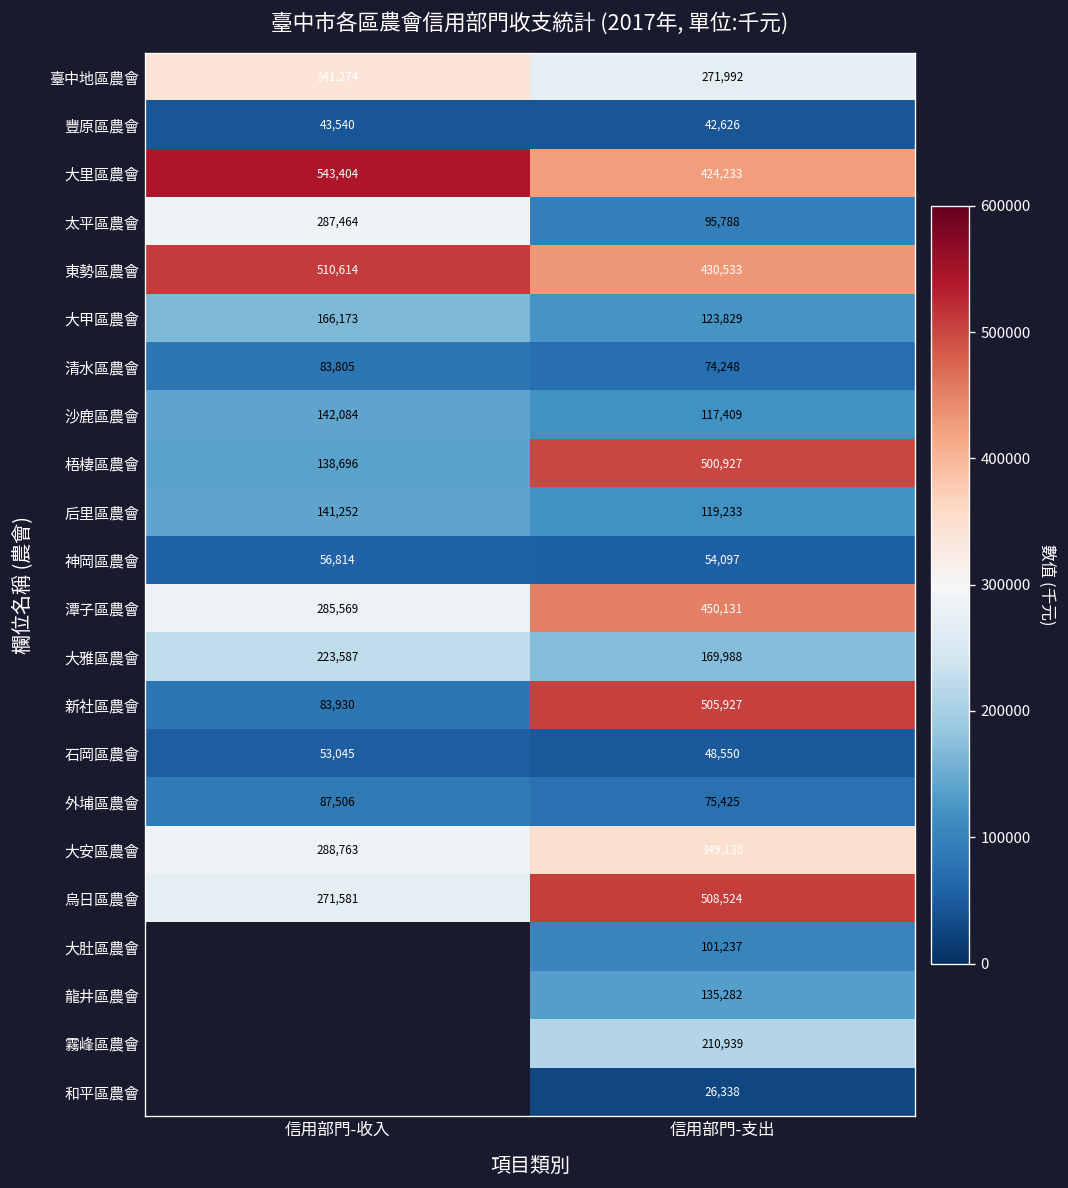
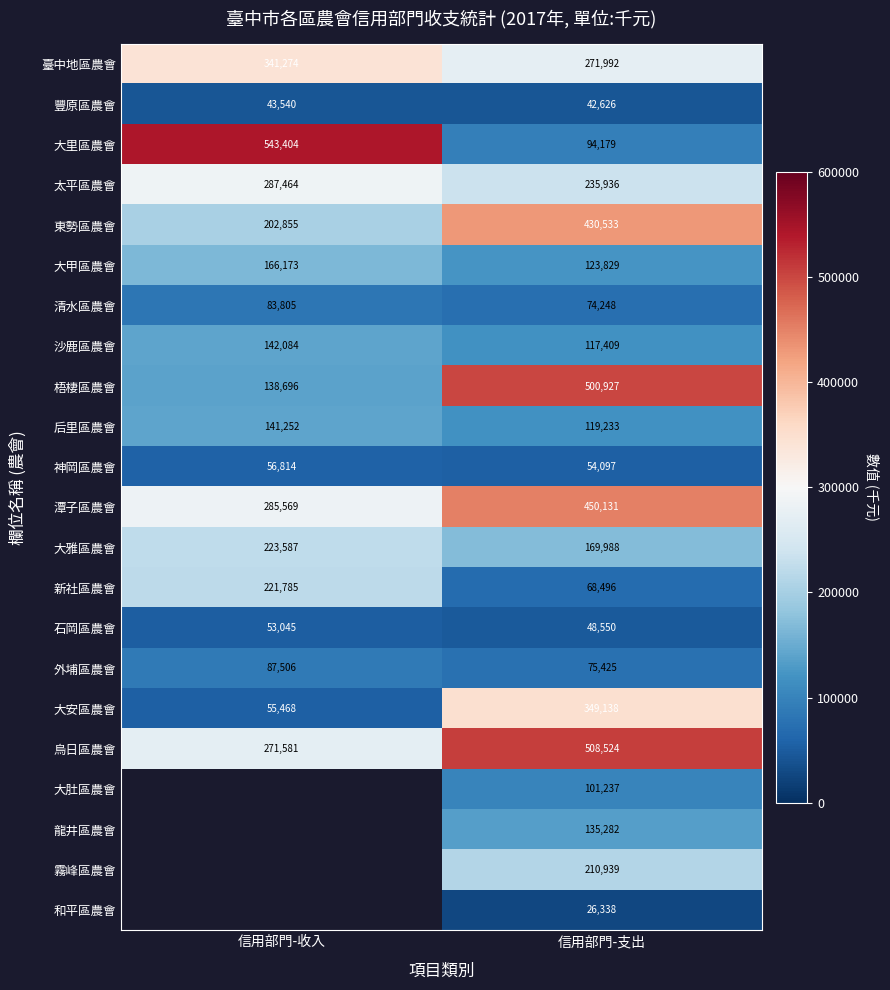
大里區農會, 信用部門-支出: 424,233 -> 94,179
太平區農會, 信用部門-支出: 95,788 -> 235,936
東勢區農會, 信用部門-收入: 510,614 -> 202,855
新社區農會, 信用部門-收入: 83,930 -> 221,785
新社區農會, 信用部門-支出: 505,927 -> 68,496
大安區農會, 信用部門-收入: 288,763 -> 55,468
